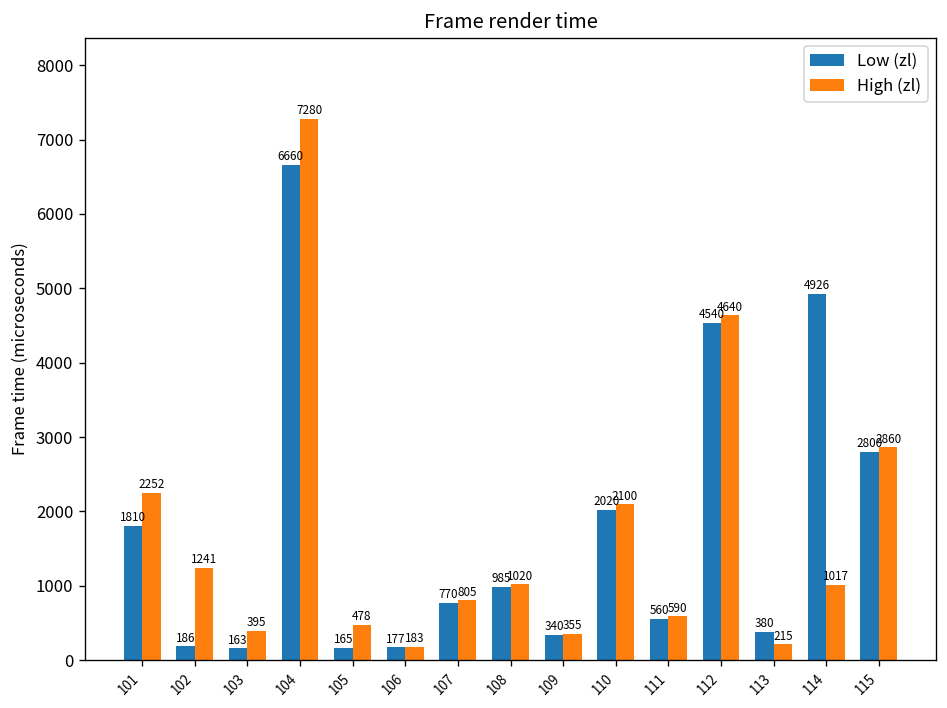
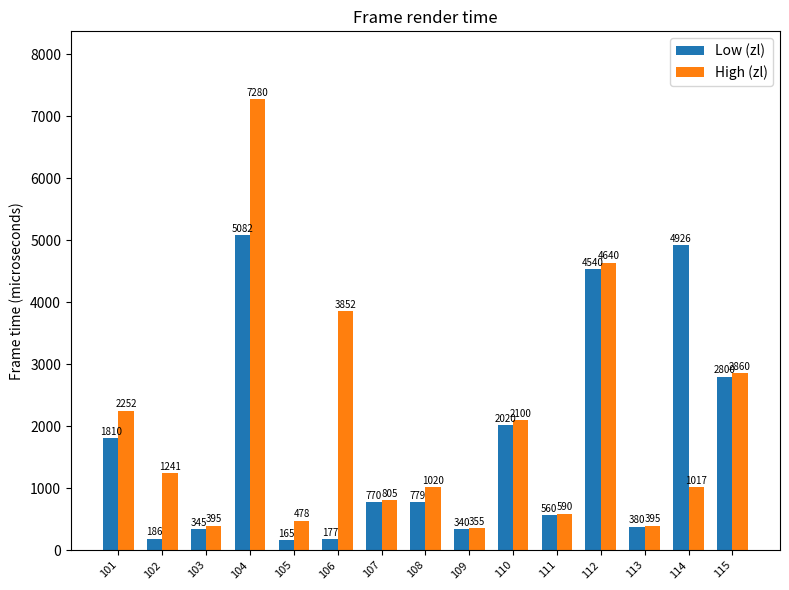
Low (zl), 103: 163 -> 345
Low (zl), 104: 6660 -> 5082
High (zl), 106: 183 -> 3852
Low (zl), 108: 985 -> 779
High (zl), 113: 215 -> 395
